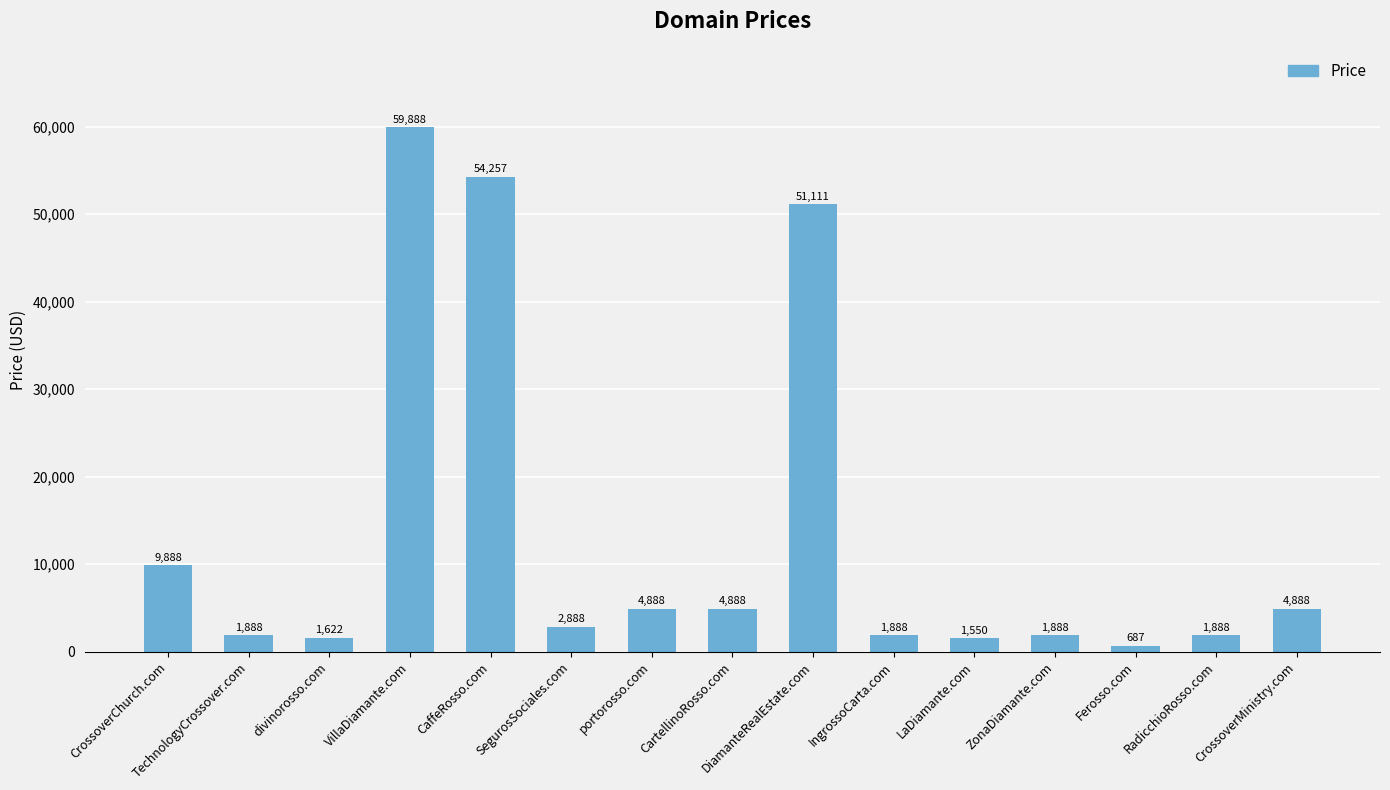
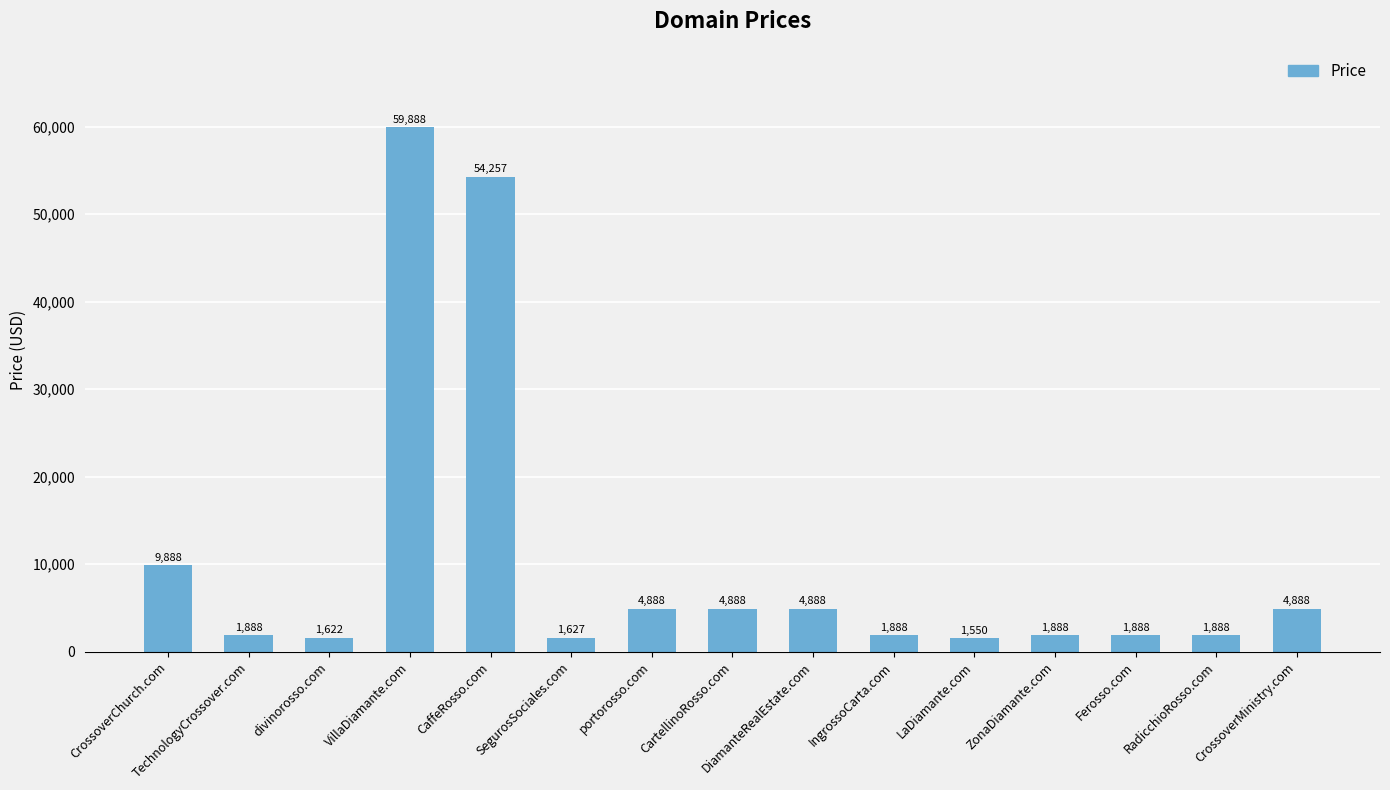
SegurosSociales.com: 2,888 -> 1,627
DiamanteRealEstate.com: 51,111 -> 4,888
Ferosso.com: 687 -> 1,888
